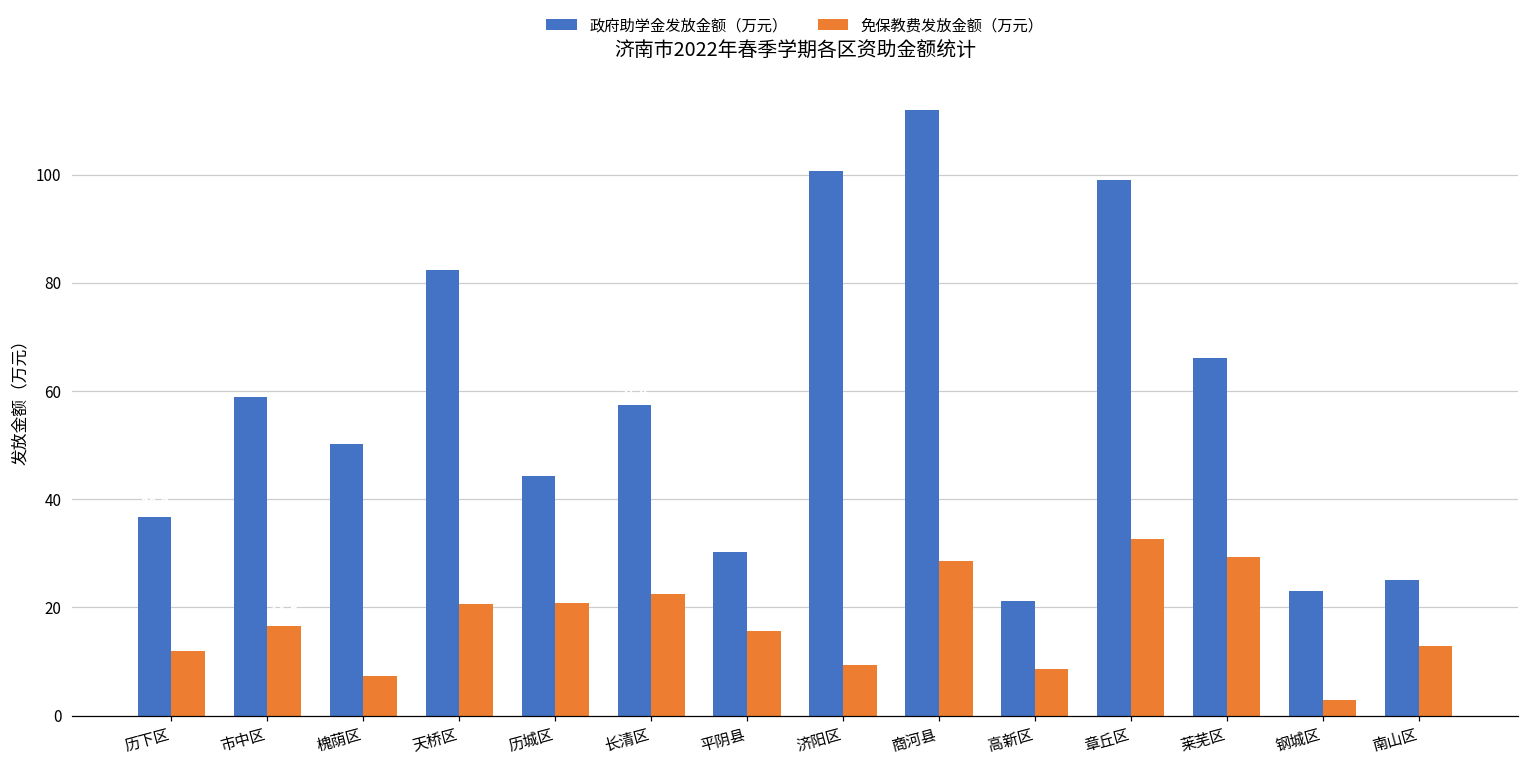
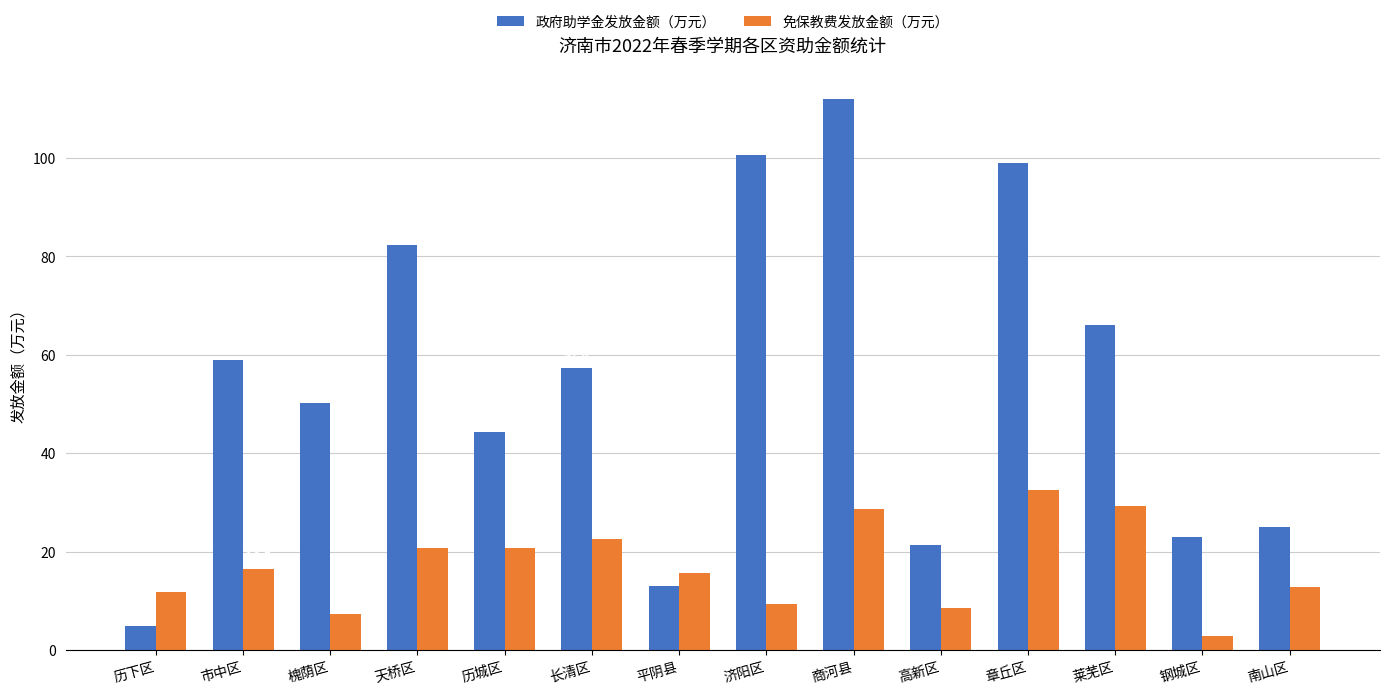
政府助学金发放金额（万元）, 历下区: 37 -> 5
政府助学金发放金额（万元）, 平阴县: 30 -> 13
